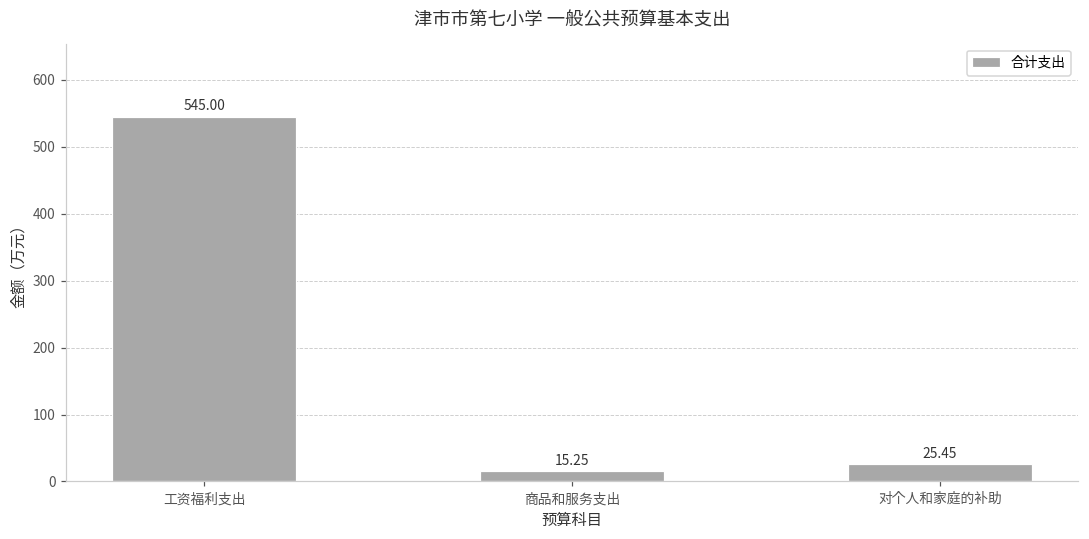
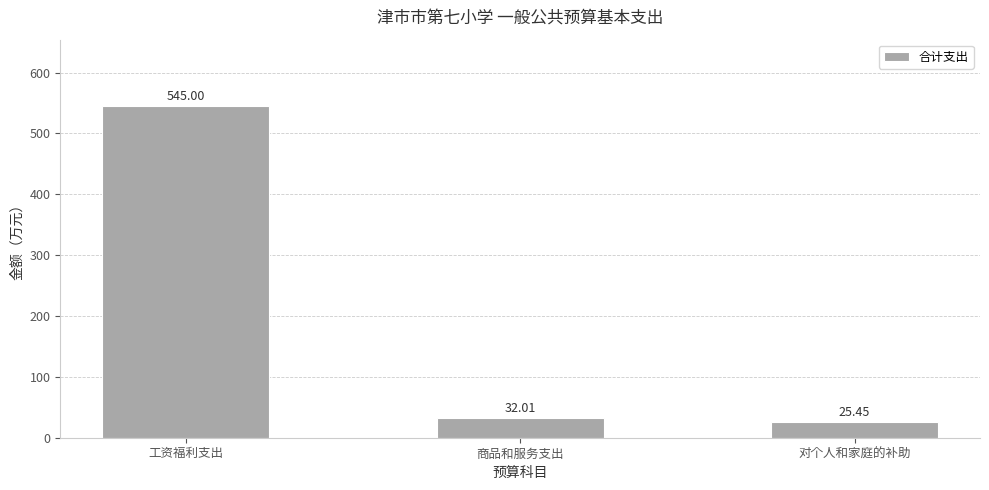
商品和服务支出: 15.25 -> 32.01
